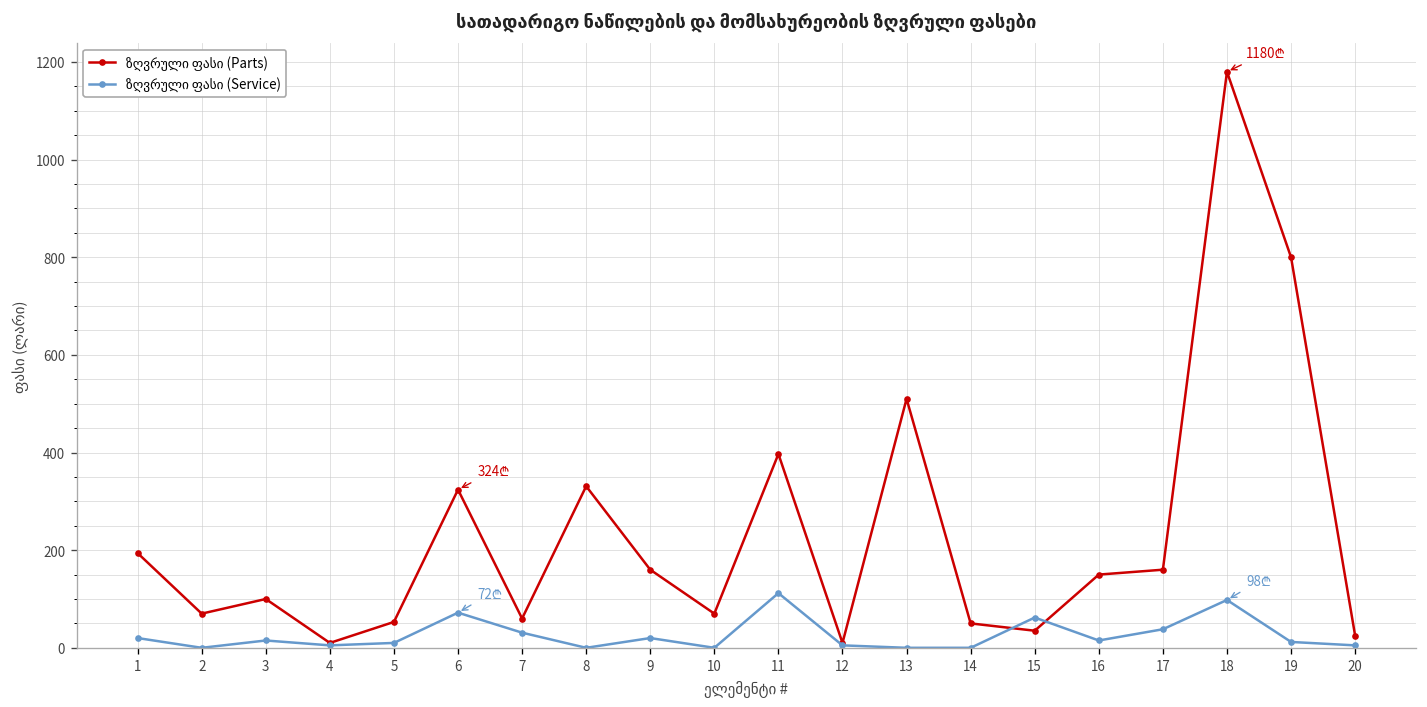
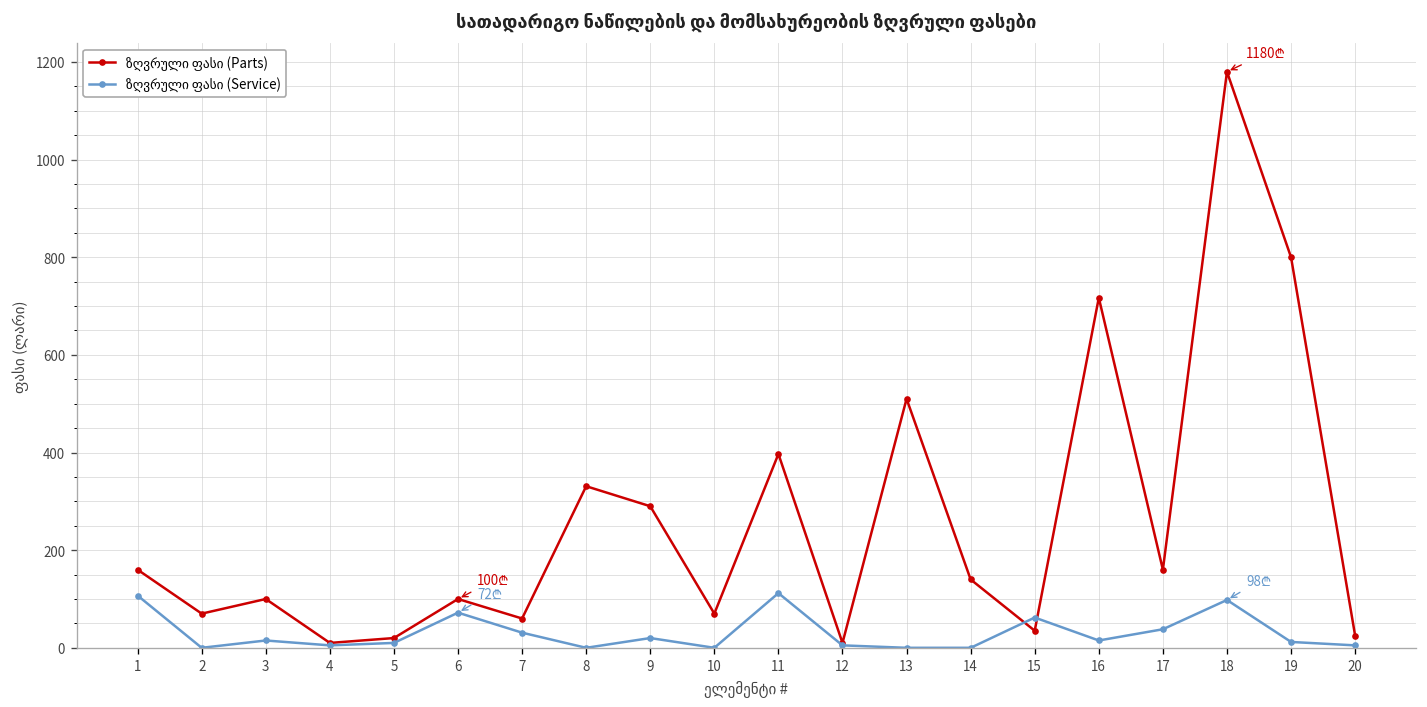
ზღვრული ფასი (Parts), 1: 190 -> 160
ზღვრული ფასი (Service), 1: 20 -> 110
ზღვრული ფასი (Parts), 5: 50 -> 20
ზღვრული ფასი (Parts), 6: 324₾ -> 100₾
ზღვრული ფასი (Parts), 9: 160 -> 290
ზღვრული ფასი (Parts), 14: 50 -> 140
ზღვრული ფასი (Parts), 16: 150 -> 720
